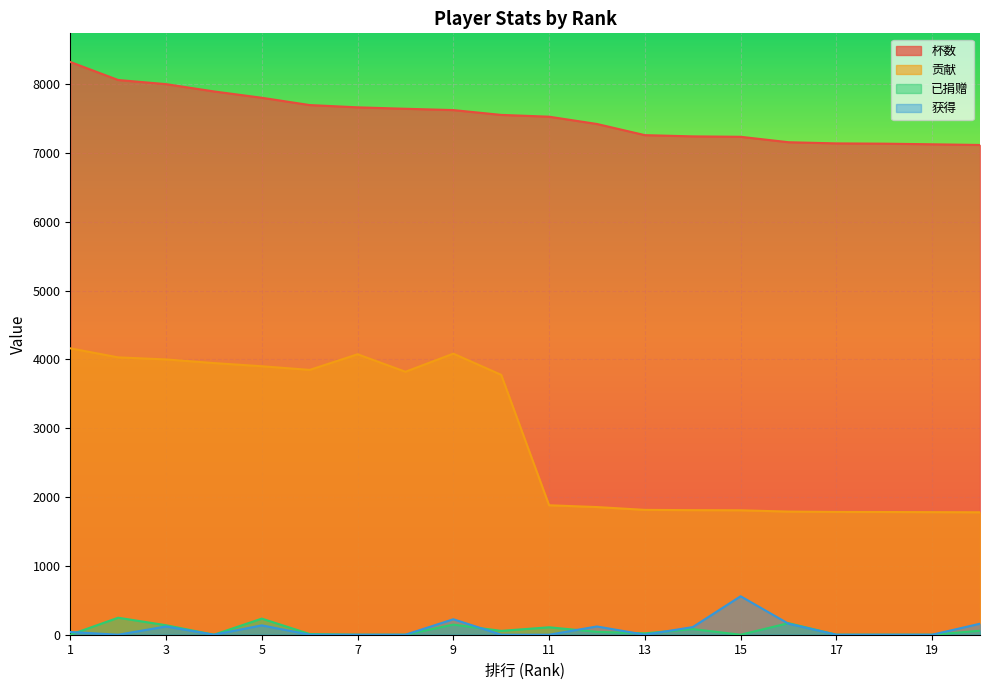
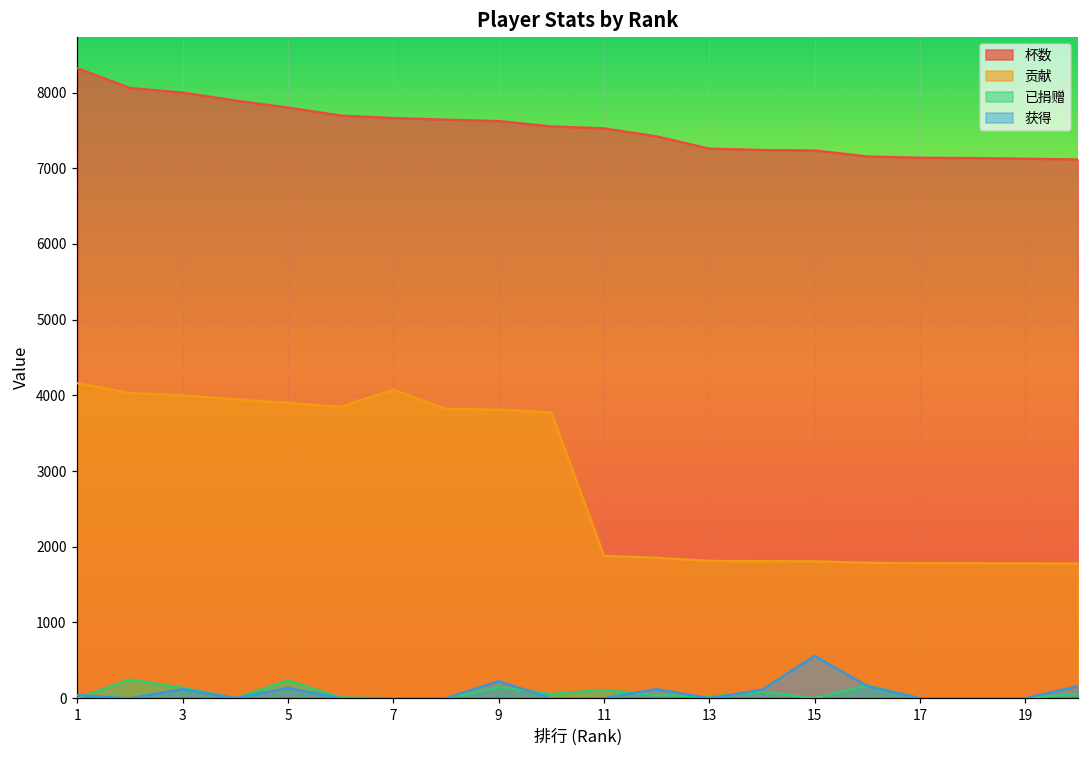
贡献, 9: 4100 -> 3800
